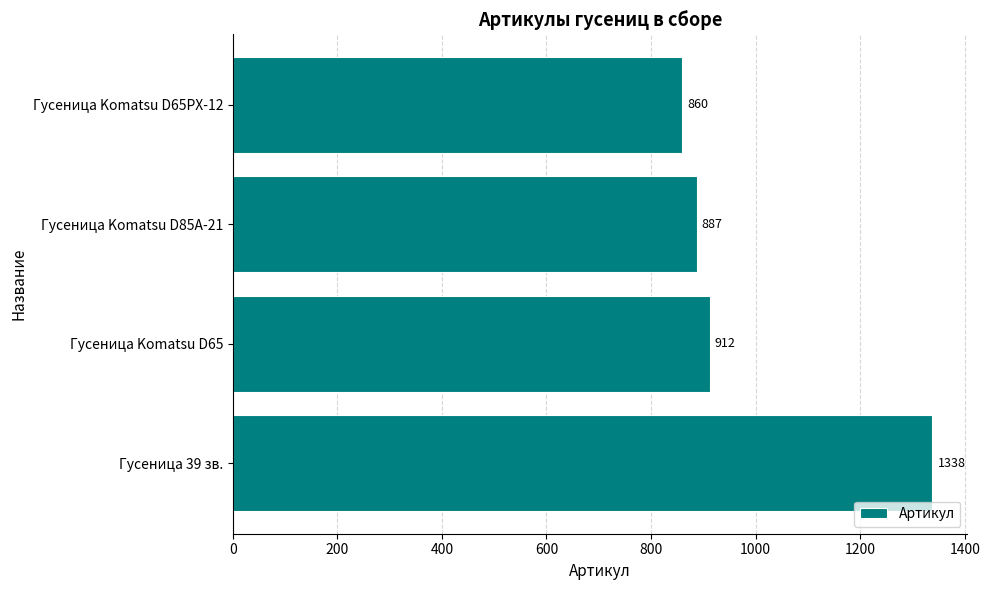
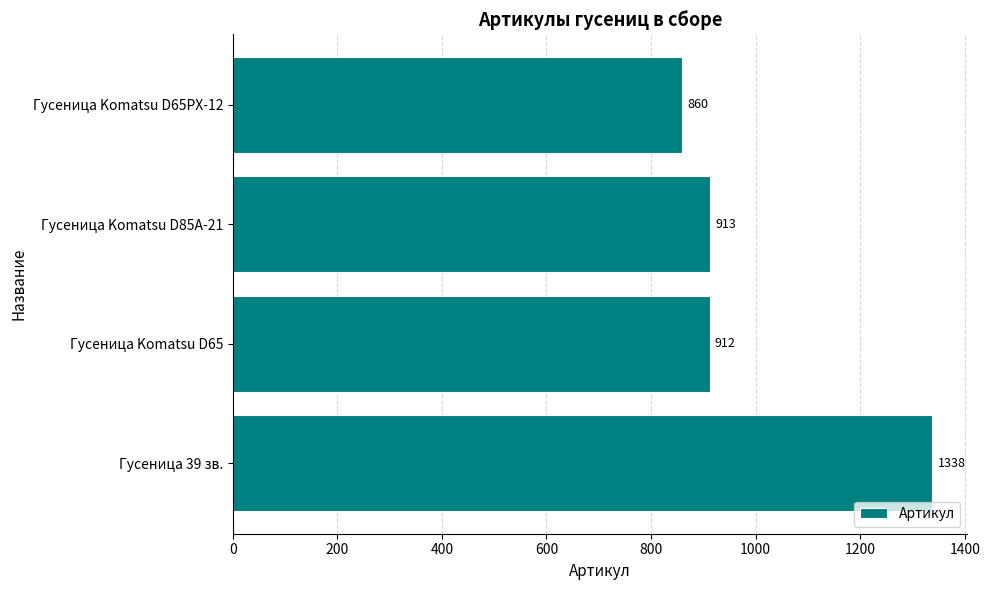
Гусеница Komatsu D85A-21: 887 -> 913
